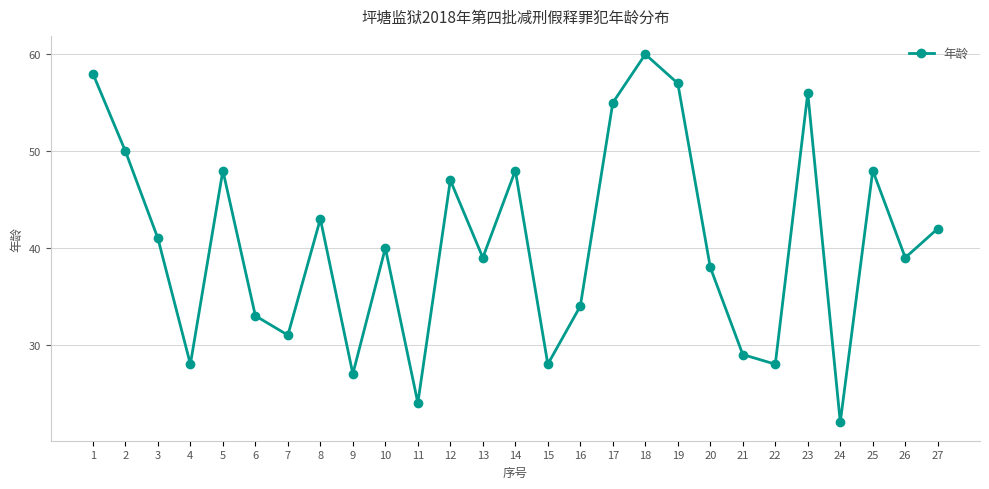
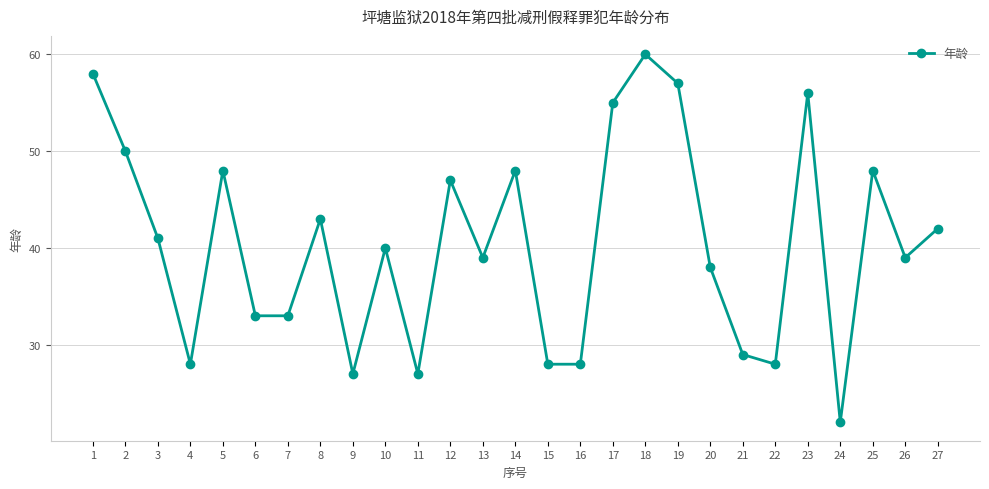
7: 31 -> 33
11: 24 -> 27
16: 34 -> 28
